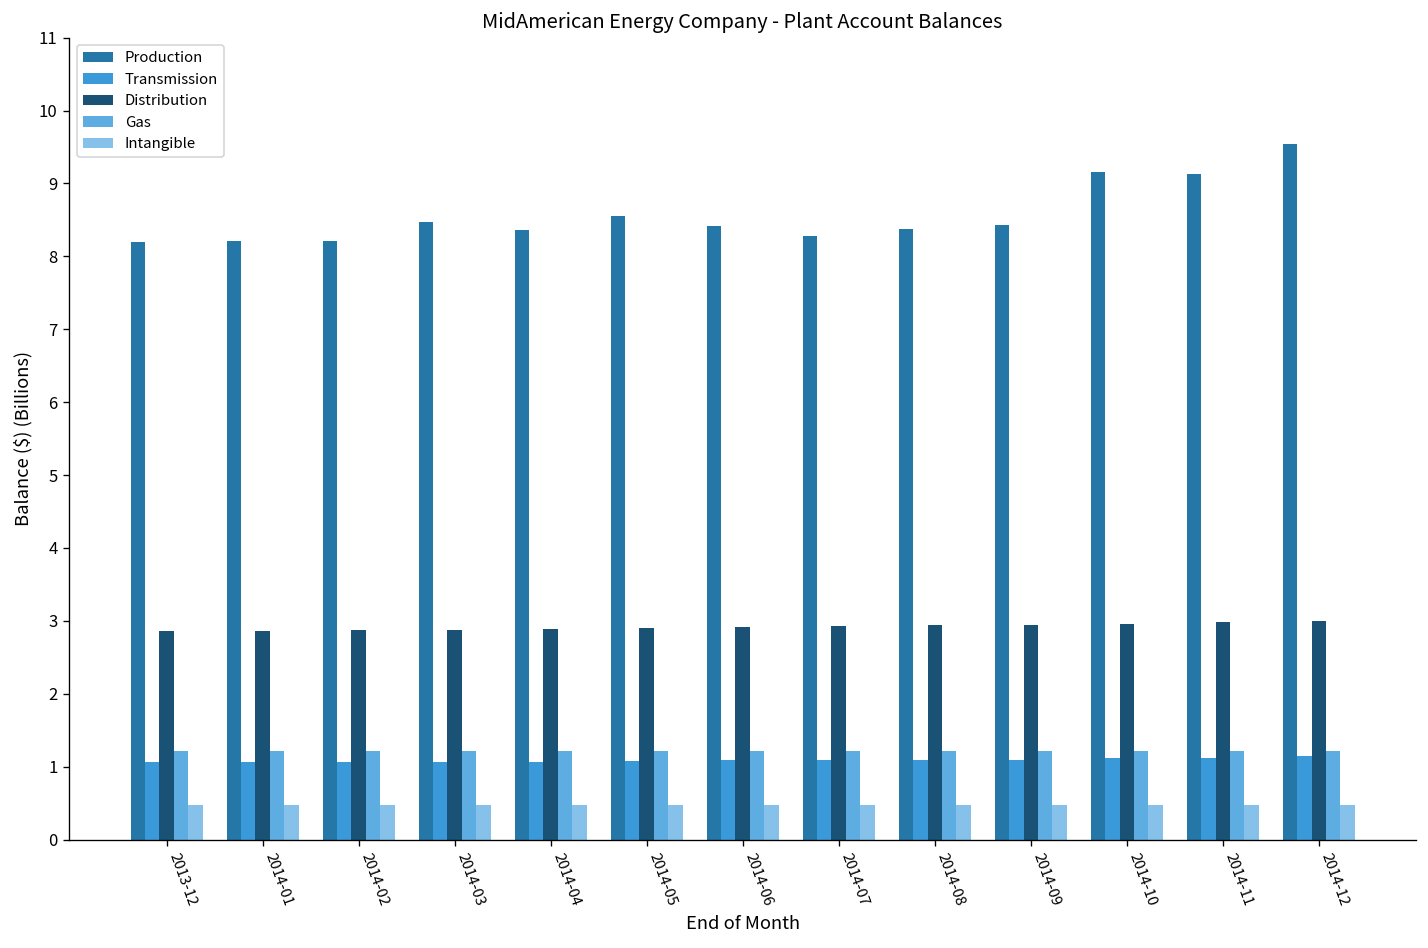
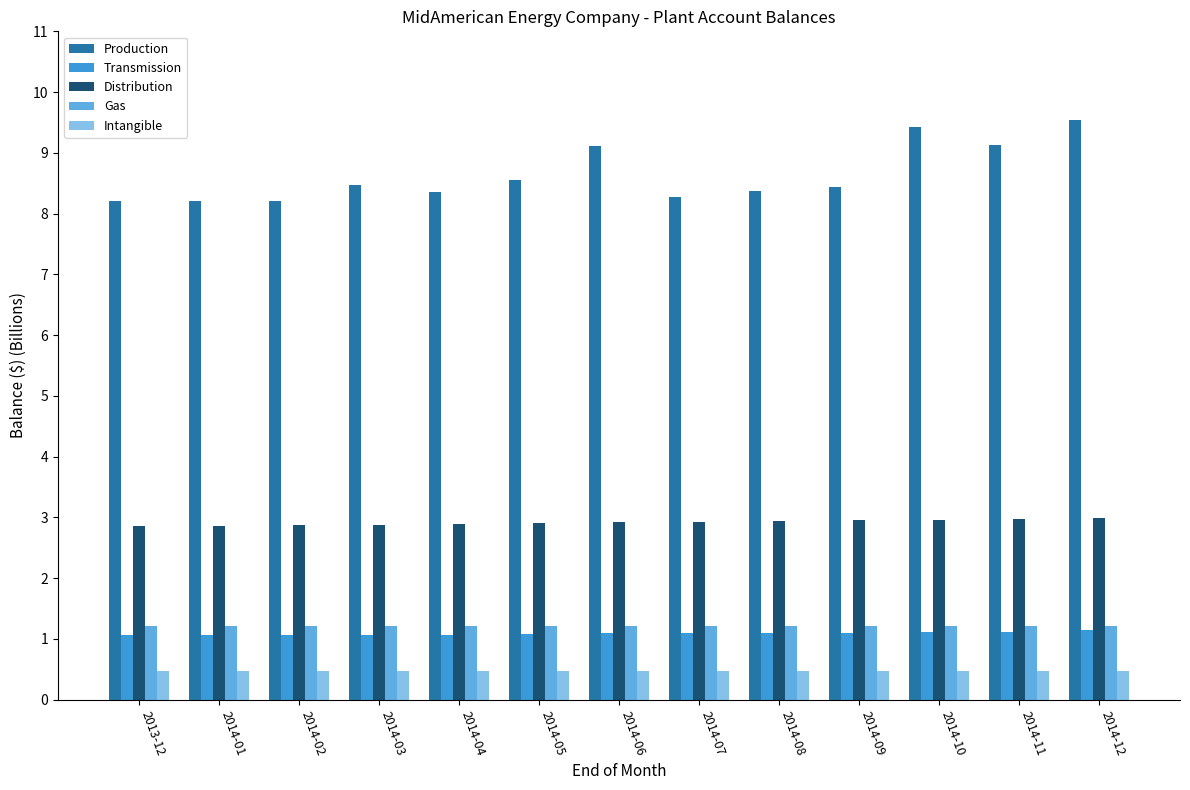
Production, 2014-06: 8.4 -> 9.1
Production, 2014-10: 9.2 -> 9.4
